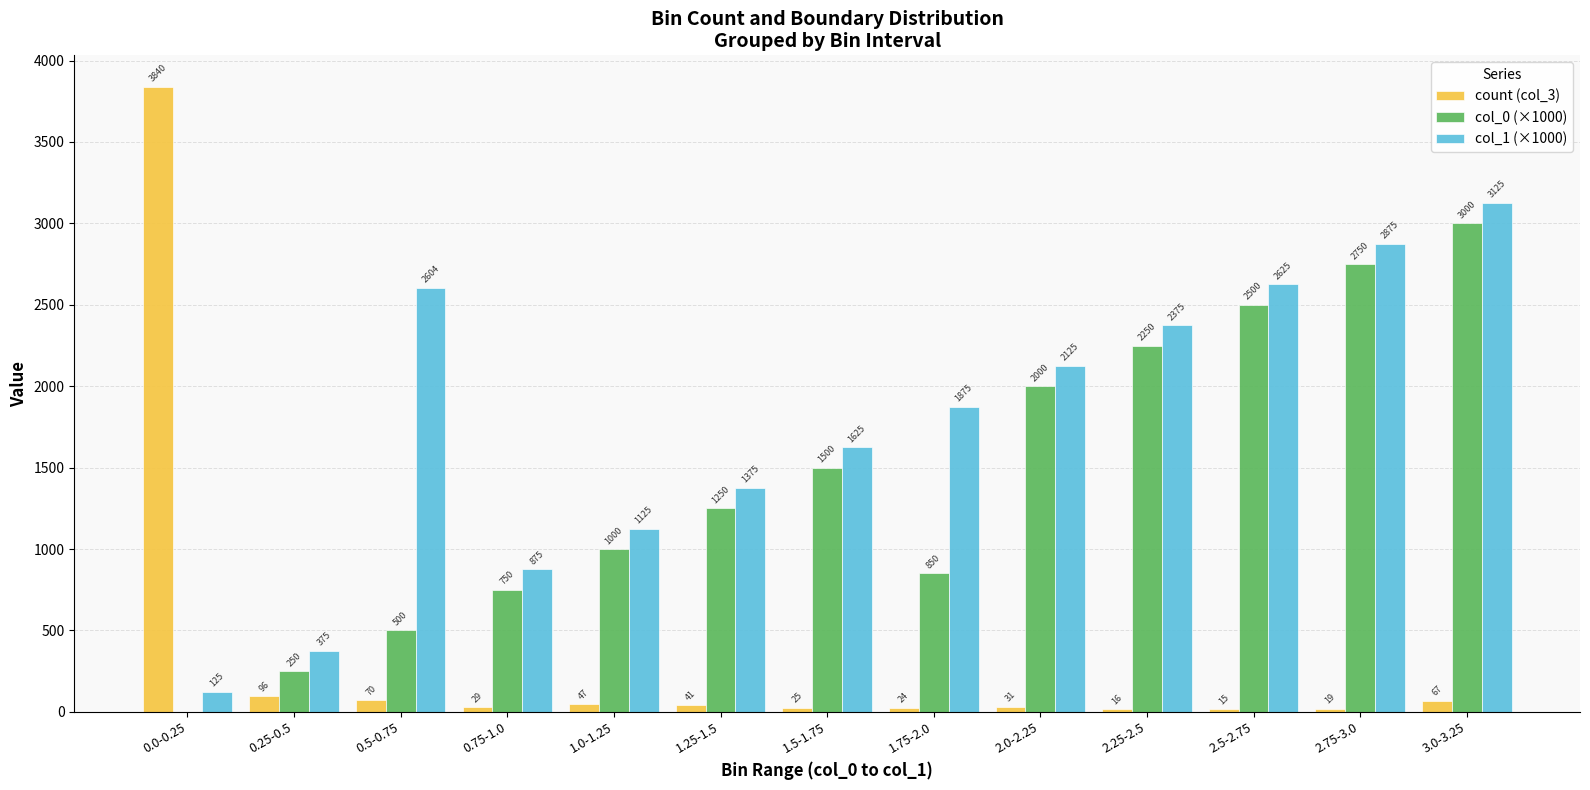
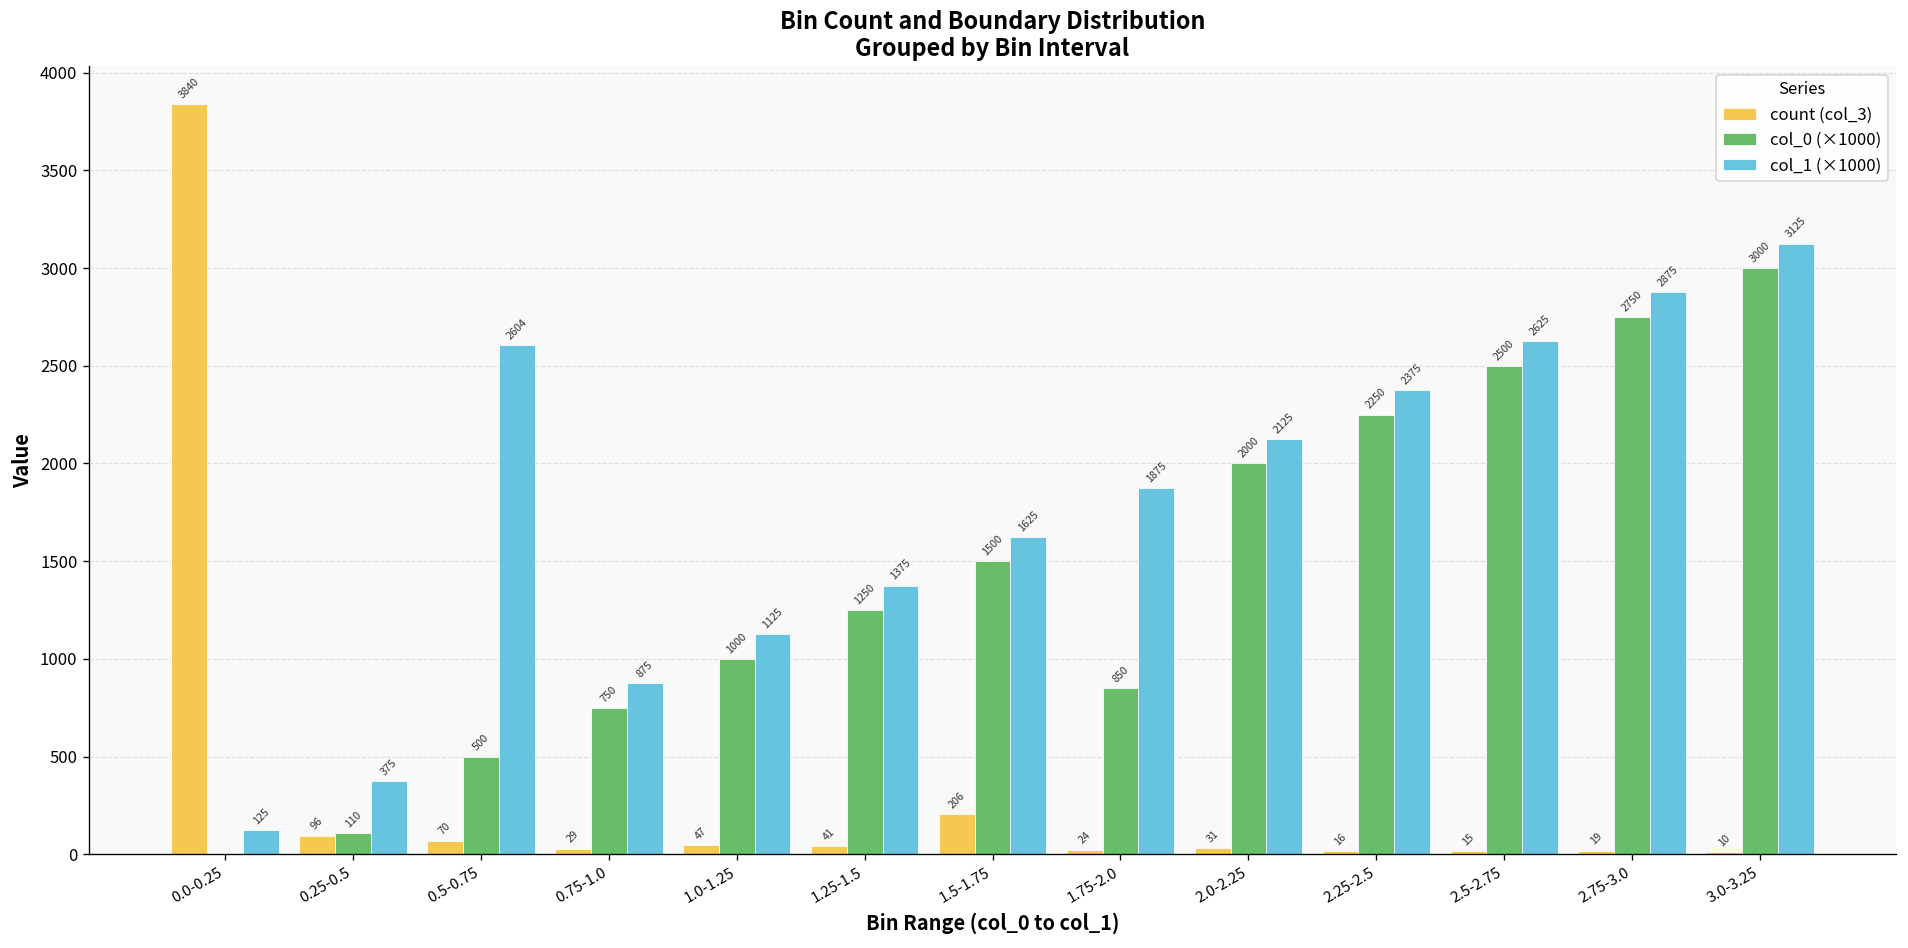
col_0 (×1000), 0.25-0.5: 250 -> 110
count (col_3), 1.5-1.75: 25 -> 206
count (col_3), 3.0-3.25: 67 -> 10
